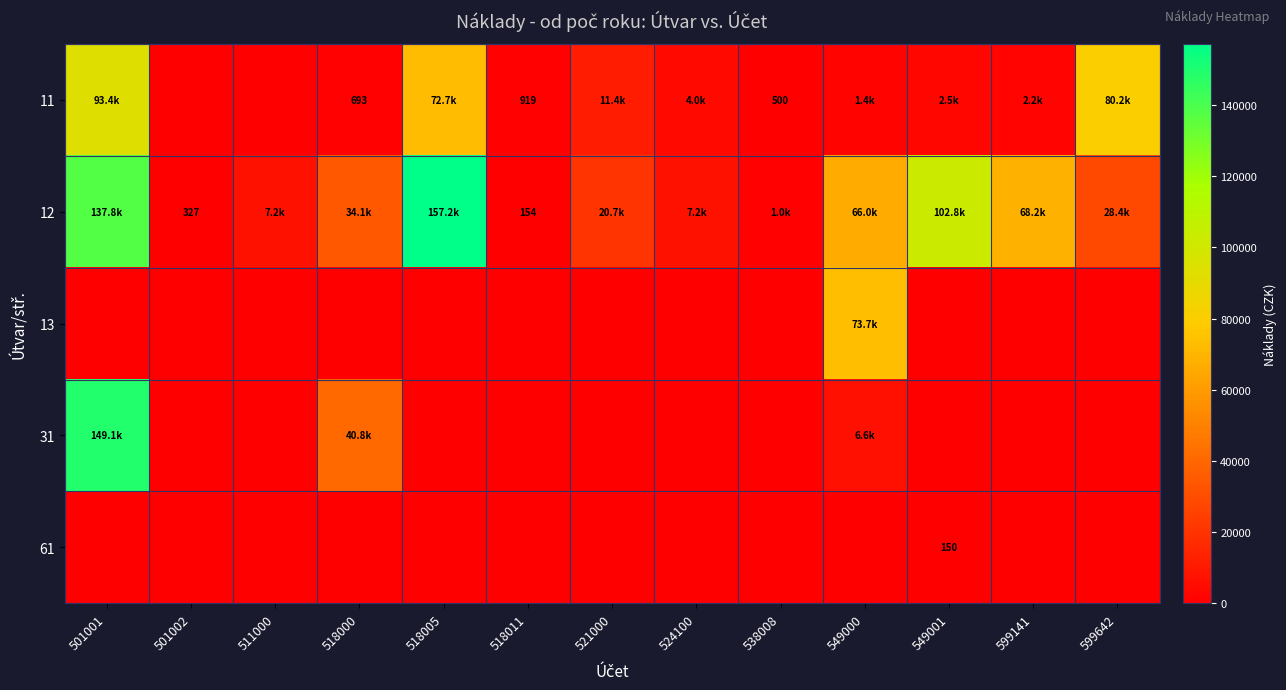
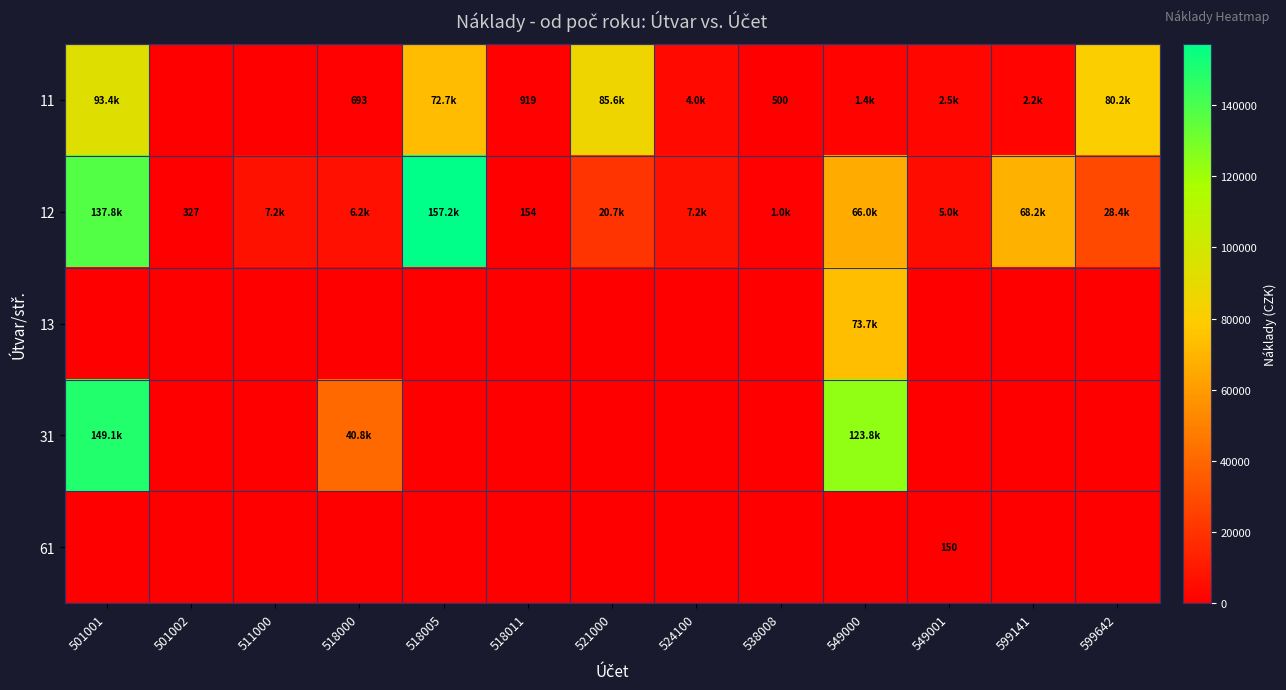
11, 521000: 11.4k -> 85.6k
12, 518000: 34.1k -> 6.2k
12, 549001: 102.8k -> 5.0k
31, 549000: 6.6k -> 123.8k
